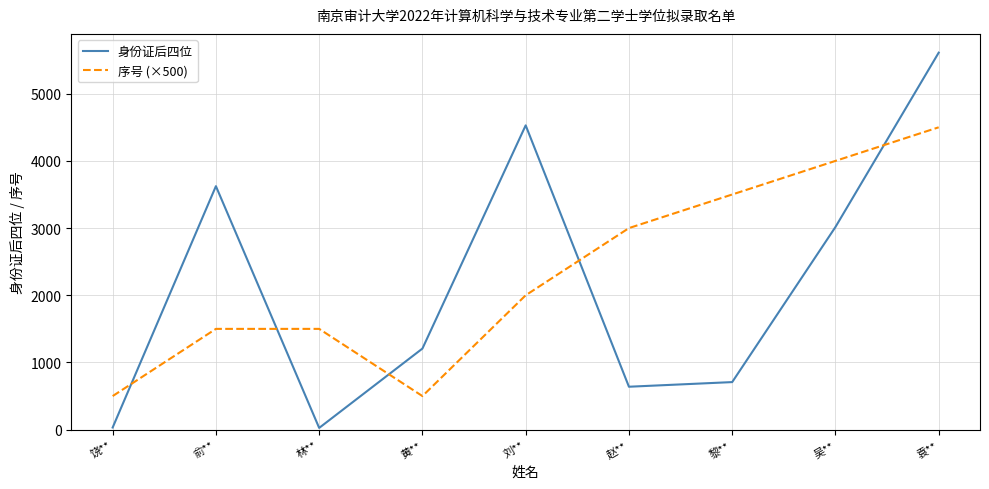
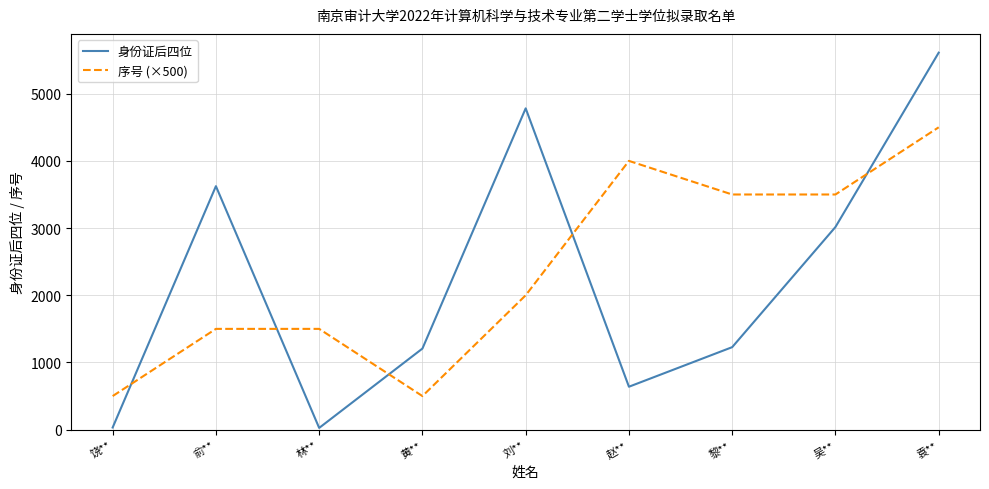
身份证后四位, 刘**: 4500 -> 4800
序号 (×500), 赵**: 3000 -> 4000
身份证后四位, 黎**: 700 -> 1200
序号 (×500), 吴**: 4000 -> 3500
